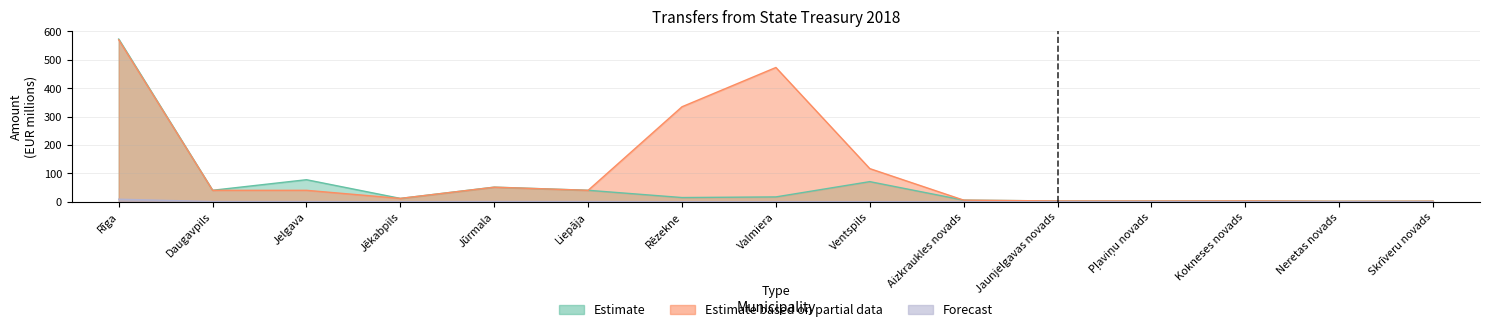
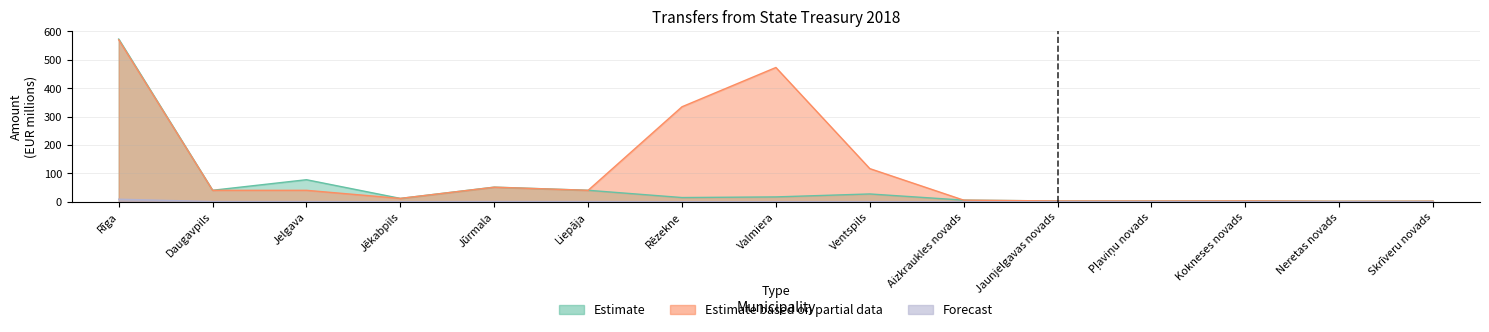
Estimate, Ventspils: 70 -> 30
